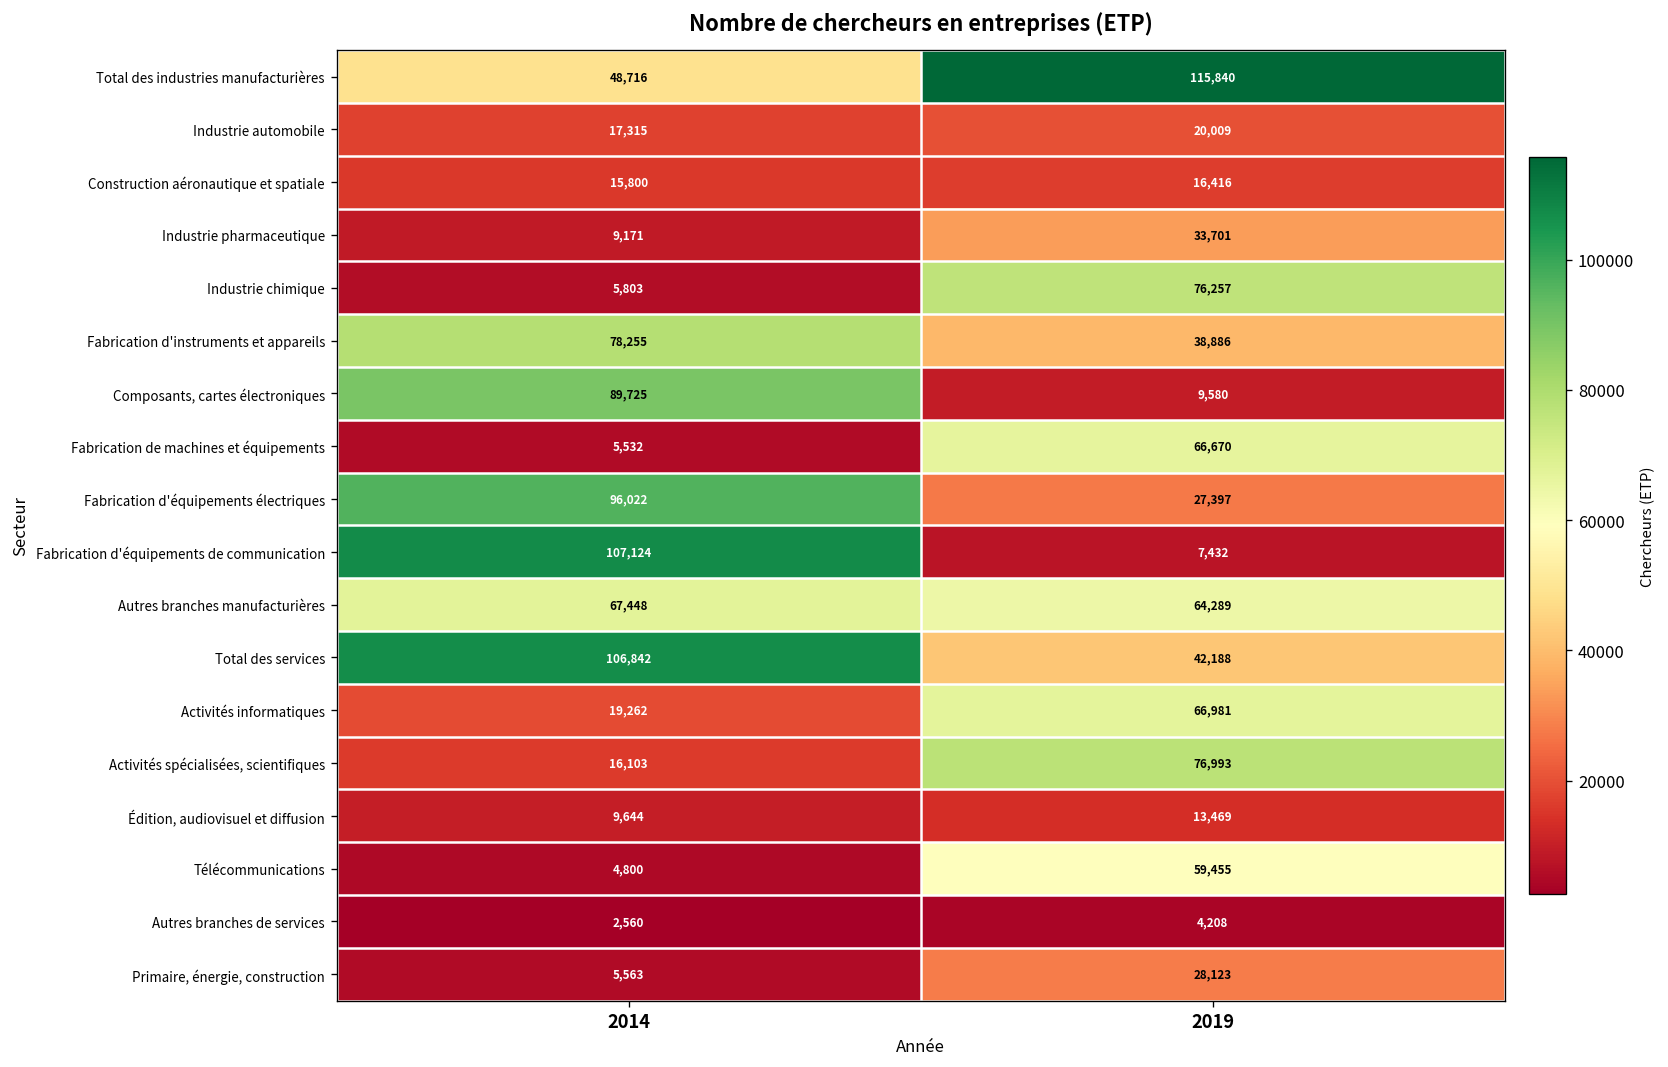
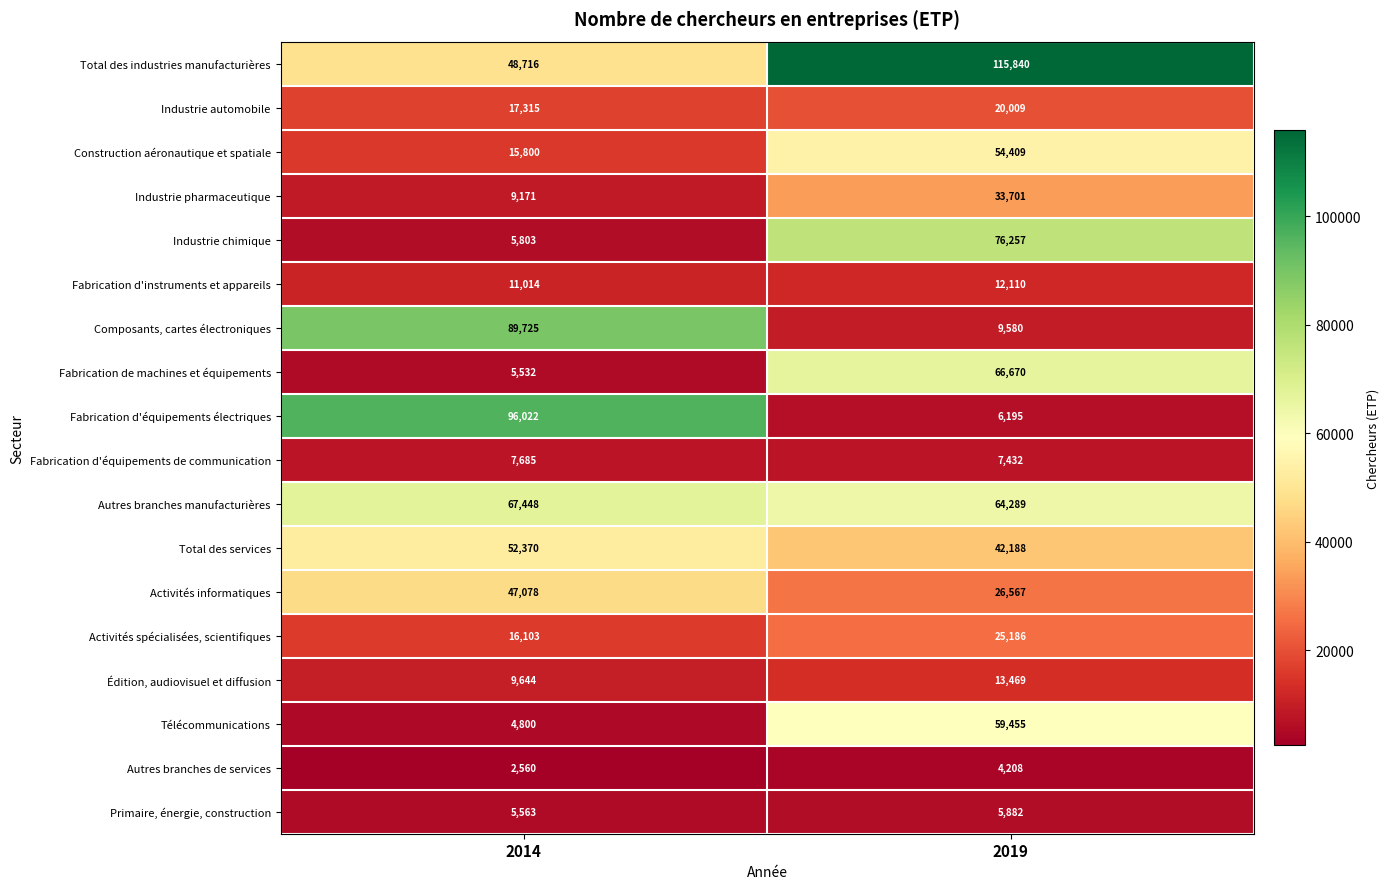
Construction aéronautique et spatiale, 2019: 16,416 -> 54,409
Fabrication d'instruments et appareils, 2014: 78,255 -> 11,014
Fabrication d'instruments et appareils, 2019: 38,886 -> 12,110
Fabrication d'équipements électriques, 2019: 27,397 -> 6,195
Fabrication d'équipements de communication, 2014: 107,124 -> 7,685
Total des services, 2014: 106,842 -> 52,370
Activités informatiques, 2014: 19,262 -> 47,078
Activités informatiques, 2019: 66,981 -> 26,567
Activités spécialisées, scientifiques, 2019: 76,993 -> 25,186
Primaire, énergie, construction, 2019: 28,123 -> 5,882
